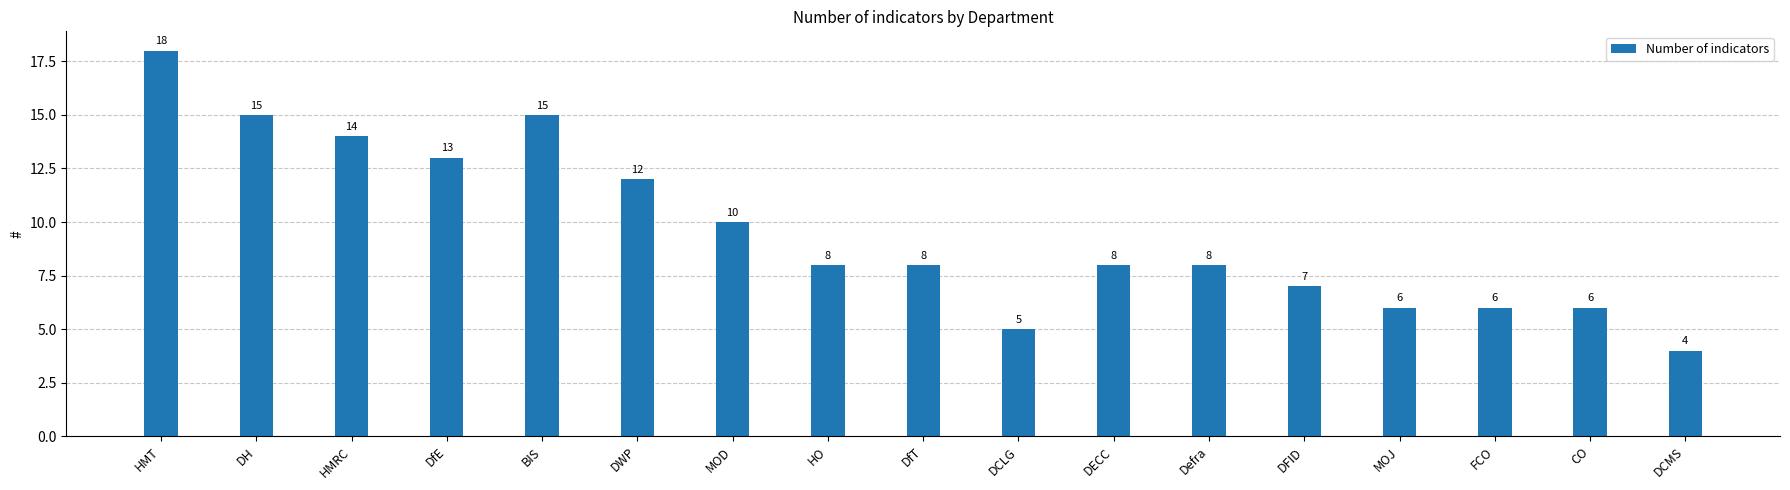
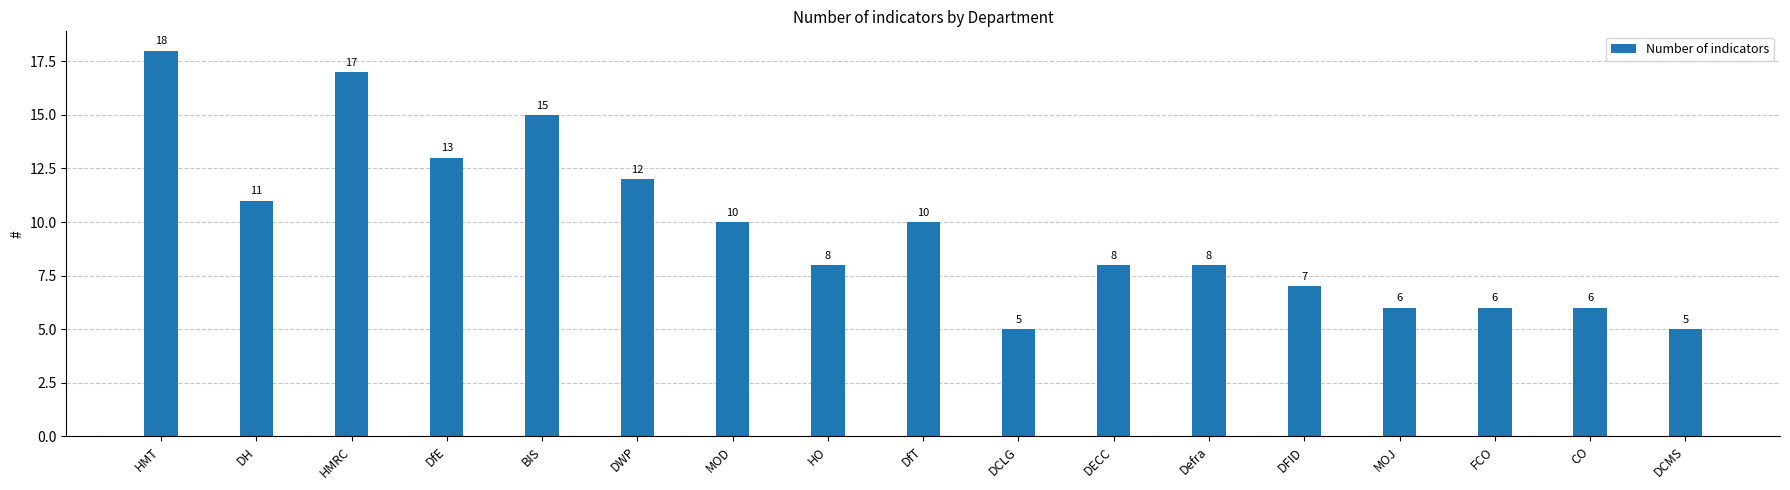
DH: 15 -> 11
HMRC: 14 -> 17
DfT: 8 -> 10
DCMS: 4 -> 5
